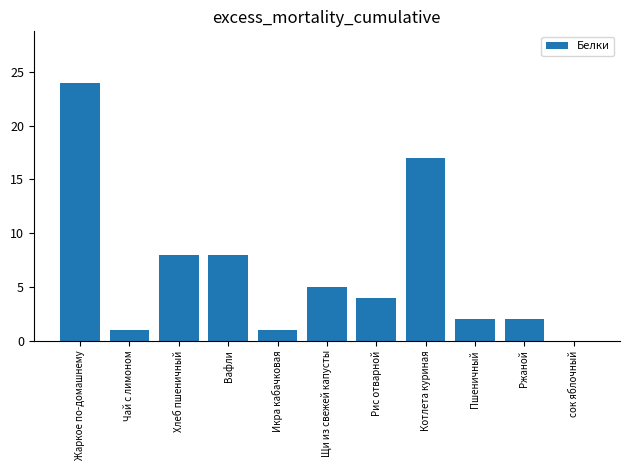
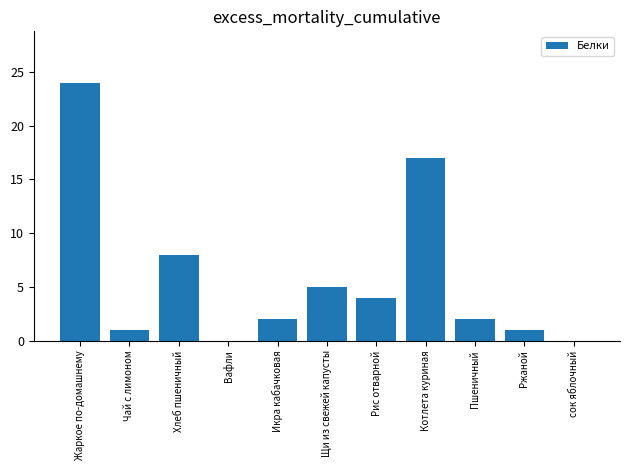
Вафли: 8 -> 0
Икра кабачковая: 1 -> 2
Ржаной: 2 -> 1
